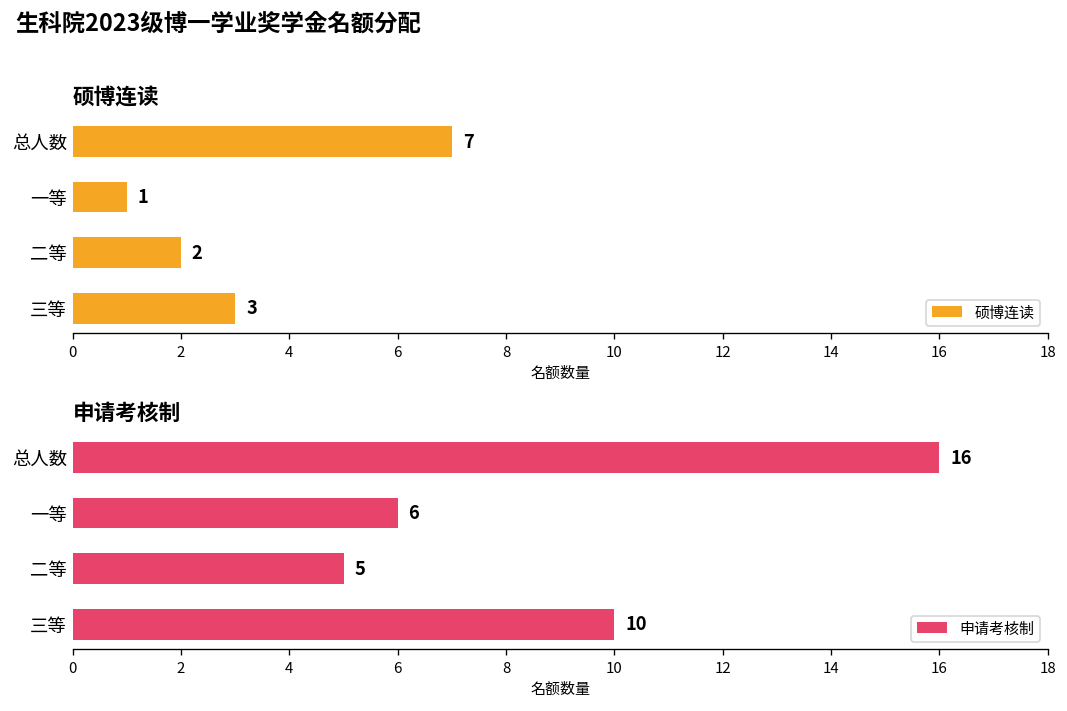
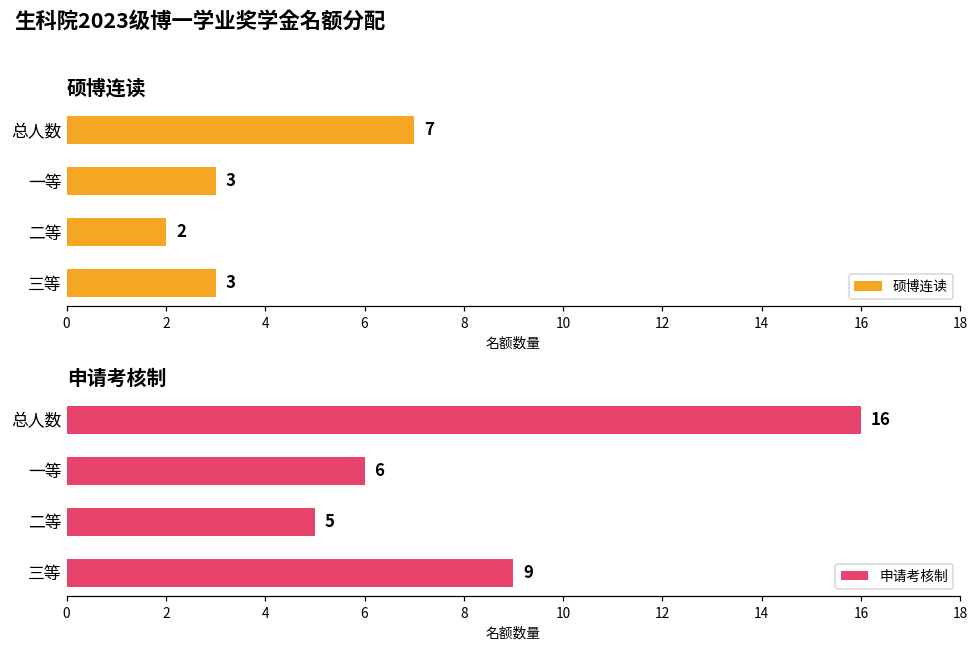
硕博连读, 一等: 1 -> 3
申请考核制, 三等: 10 -> 9
